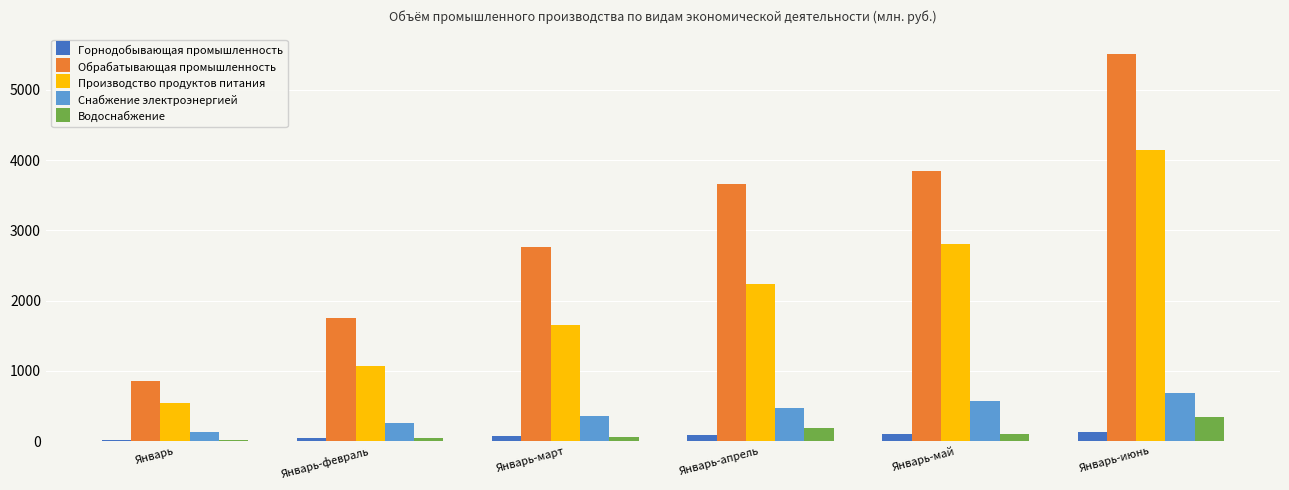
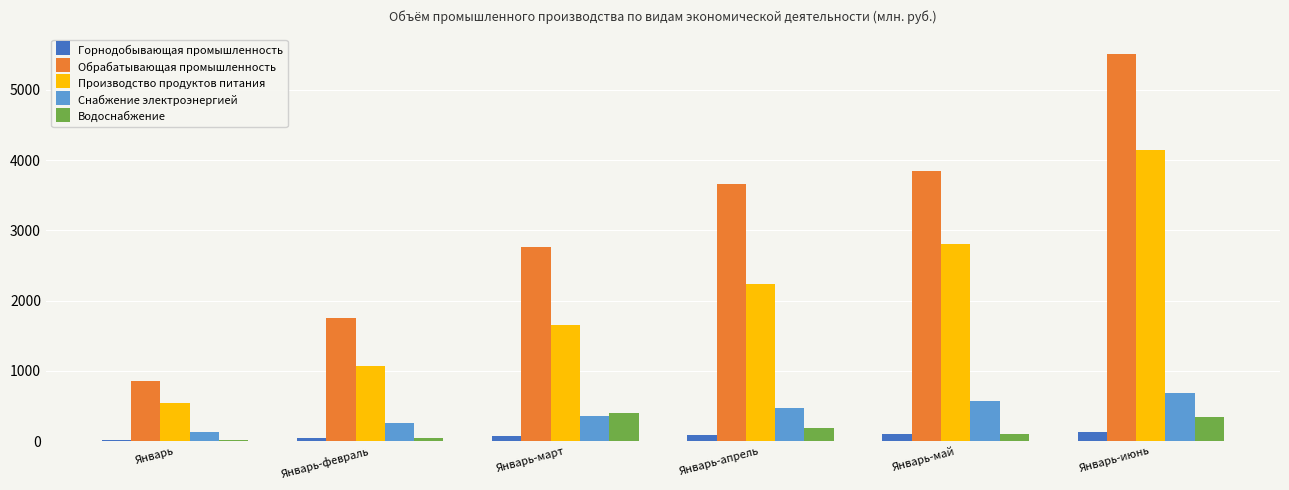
Водоснабжение, Январь-март: 100 -> 400
